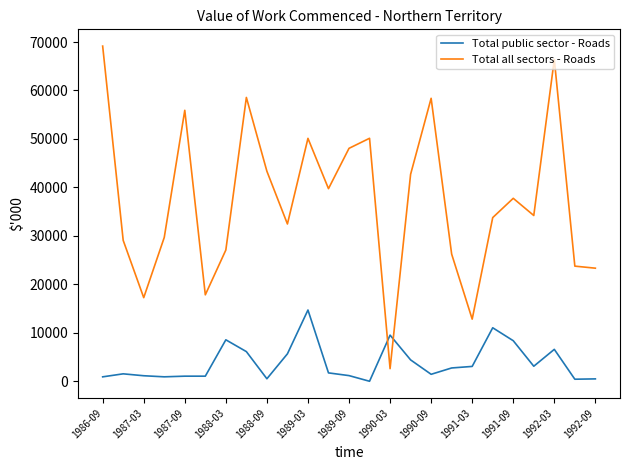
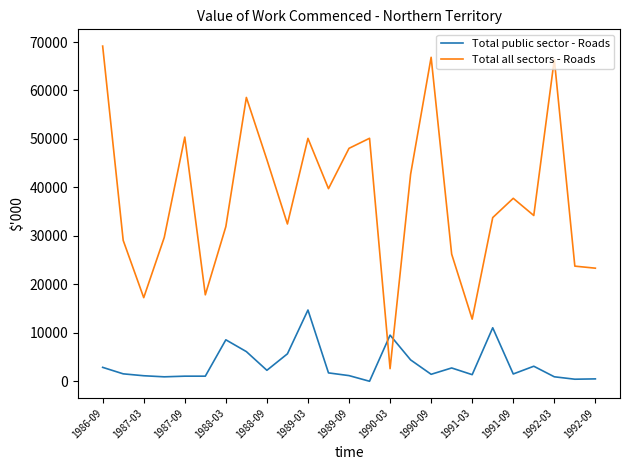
Total public sector - Roads, 1986-09: 1000 -> 3000
Total all sectors - Roads, 1987-09: 56000 -> 50000
Total all sectors - Roads, 1988-03: 27000 -> 32000
Total public sector - Roads, 1988-09: 1000 -> 2000
Total all sectors - Roads, 1988-09: 43000 -> 46000
Total all sectors - Roads, 1990-09: 58000 -> 67000
Total public sector - Roads, 1991-03: 3000 -> 1000
Total public sector - Roads, 1991-09: 8000 -> 2000
Total public sector - Roads, 1992-03: 7000 -> 1000
